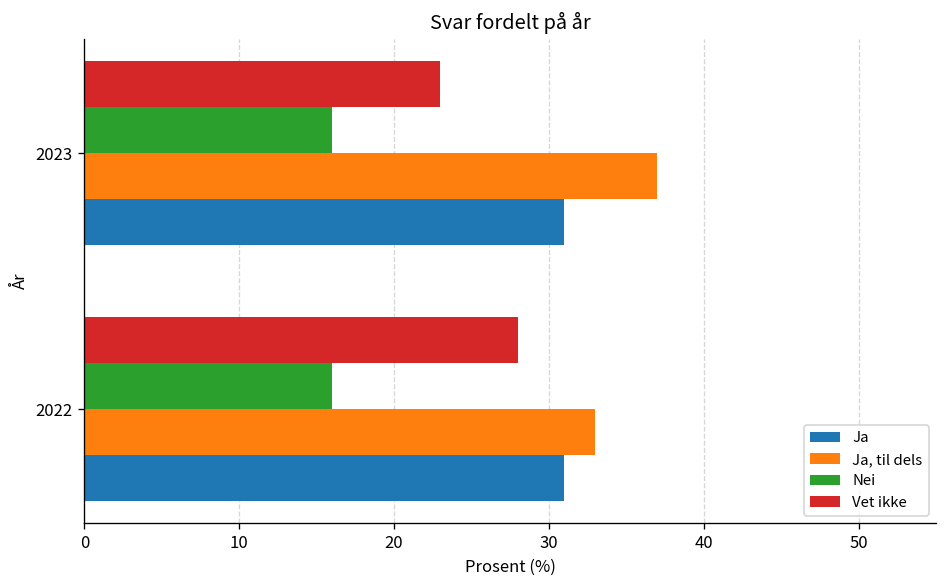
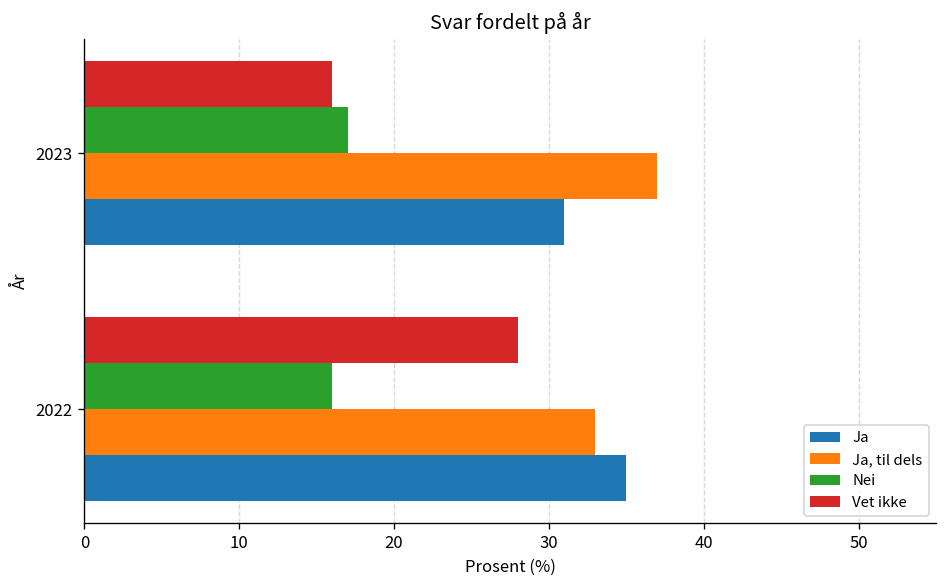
Vet ikke, 2023: 23 -> 16
Nei, 2023: 16 -> 17
Ja, 2022: 31 -> 35
